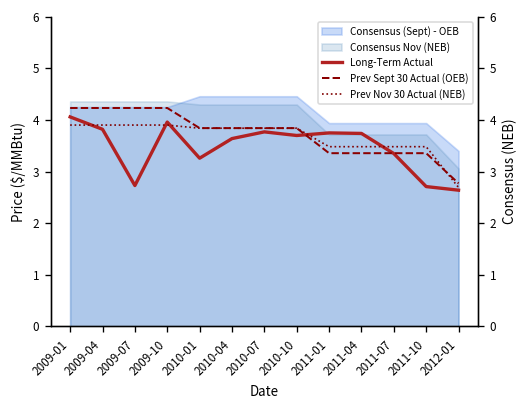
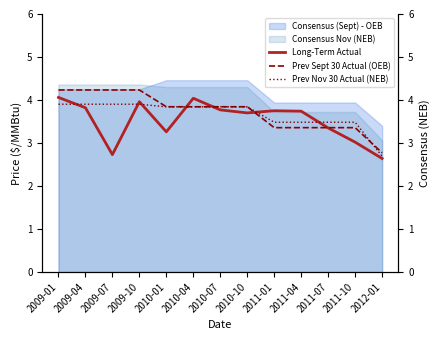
Long-Term Actual, 2010-04: 3.6 -> 4.0
Long-Term Actual, 2011-10: 2.7 -> 3.0
